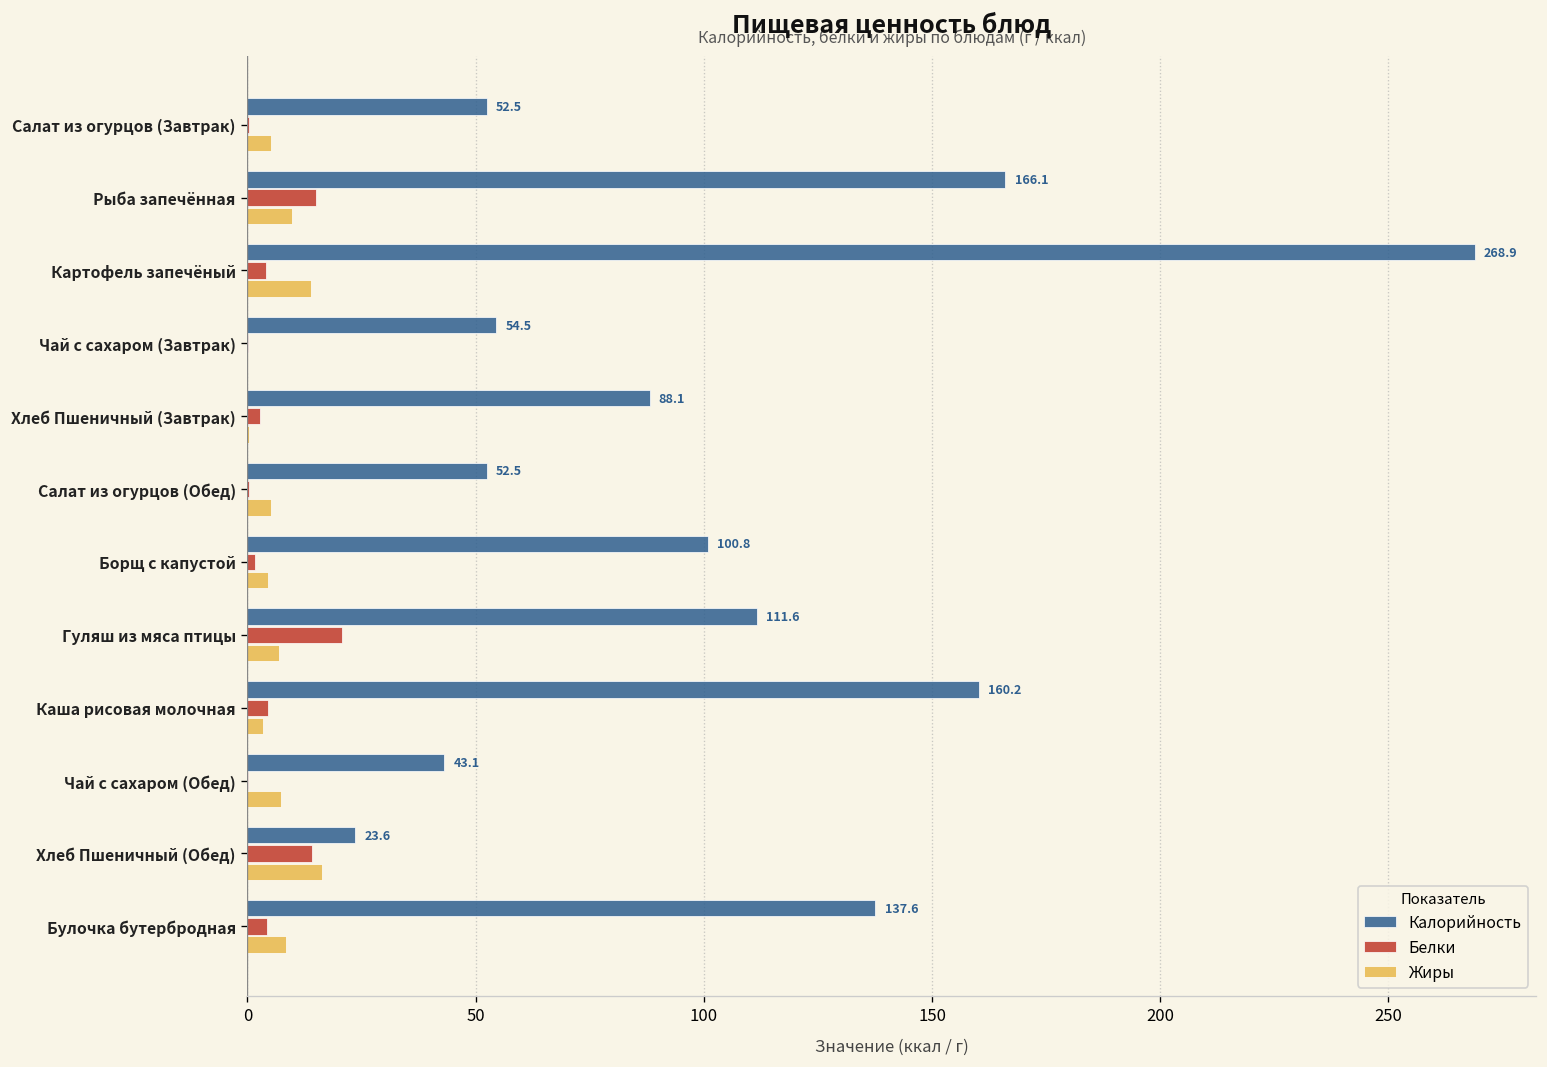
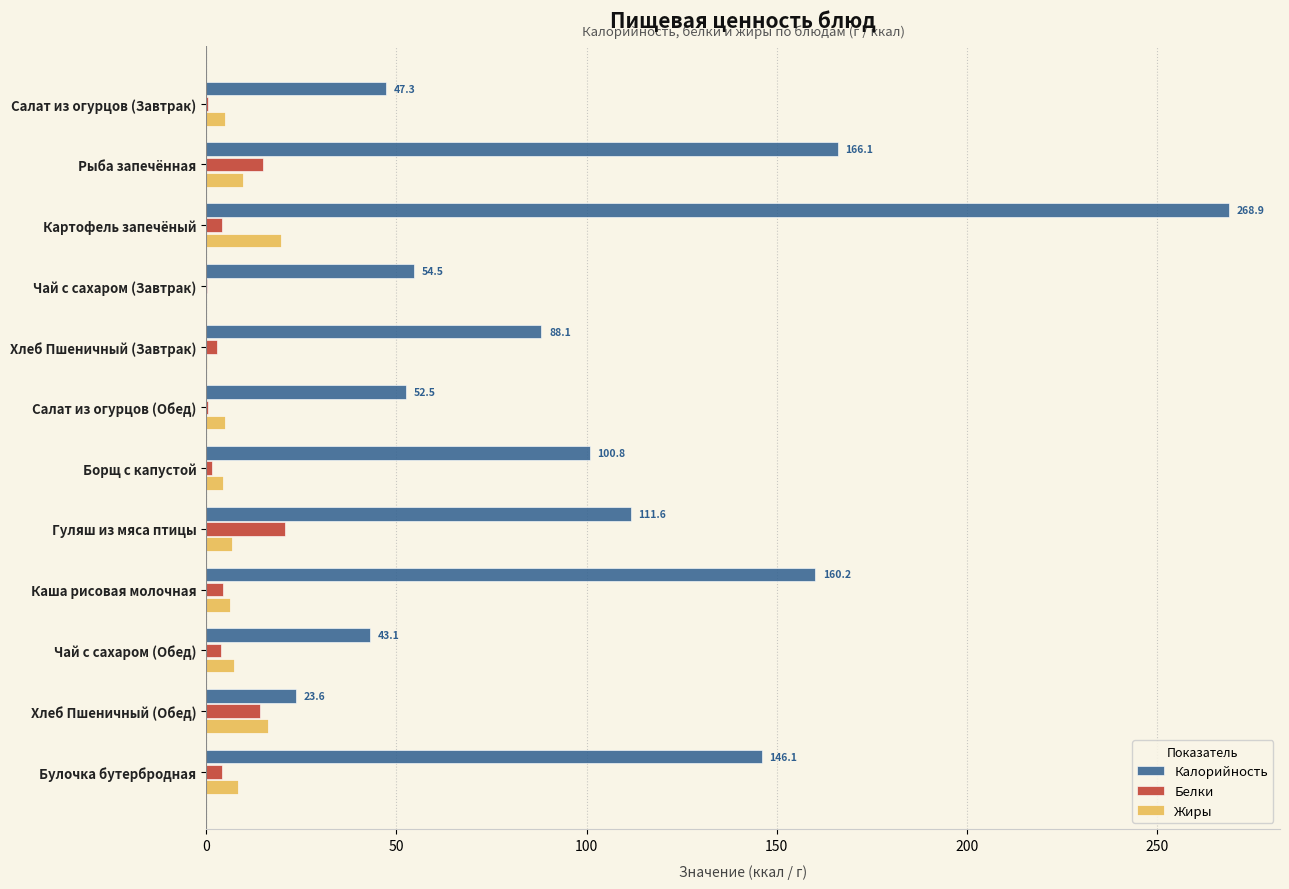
Калорийность, Салат из огурцов (Завтрак): 52.5 -> 47.3
Жиры, Картофель запечёный: 14 -> 20
Жиры, Каша рисовая молочная: 4 -> 6
Белки, Чай с сахаром (Обед): 0 -> 4
Калорийность, Булочка бутербродная: 137.6 -> 146.1
